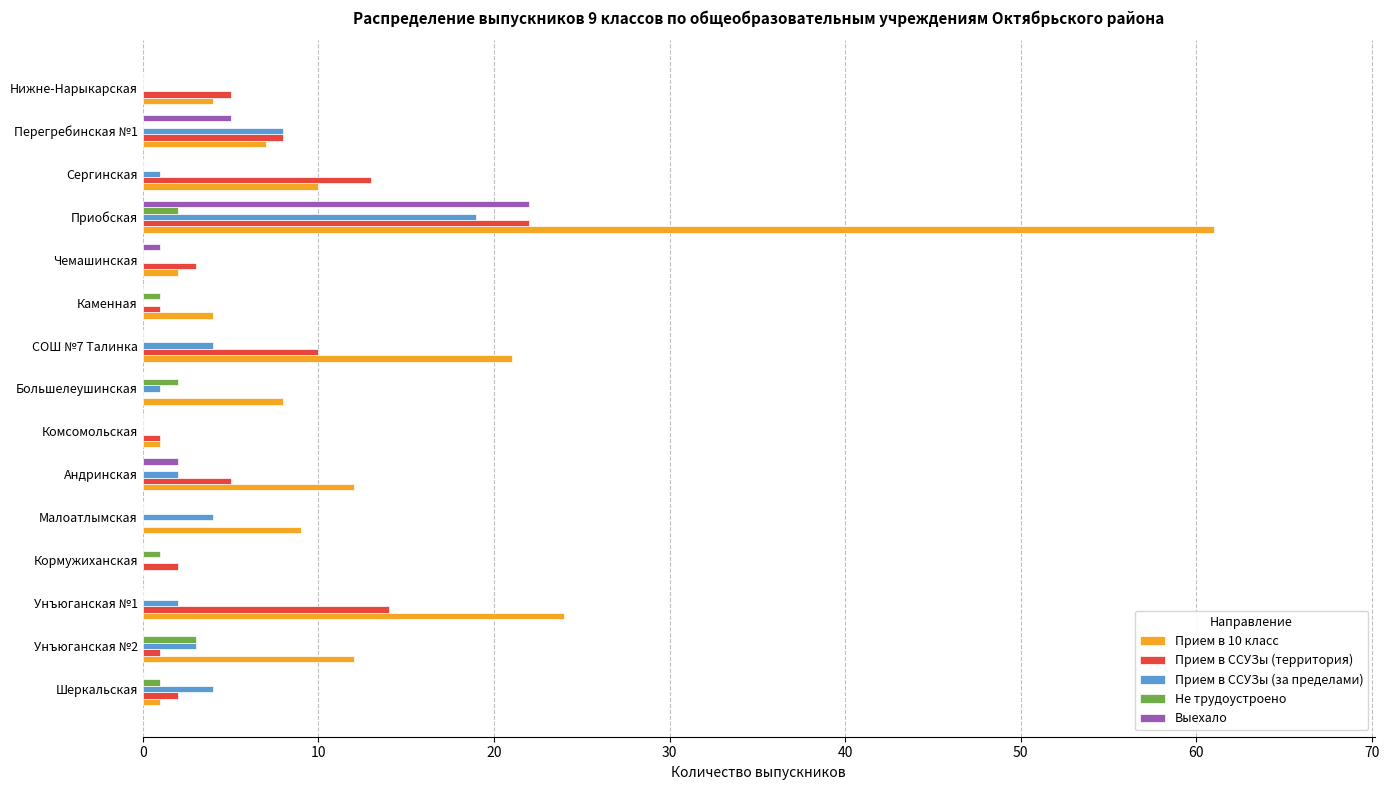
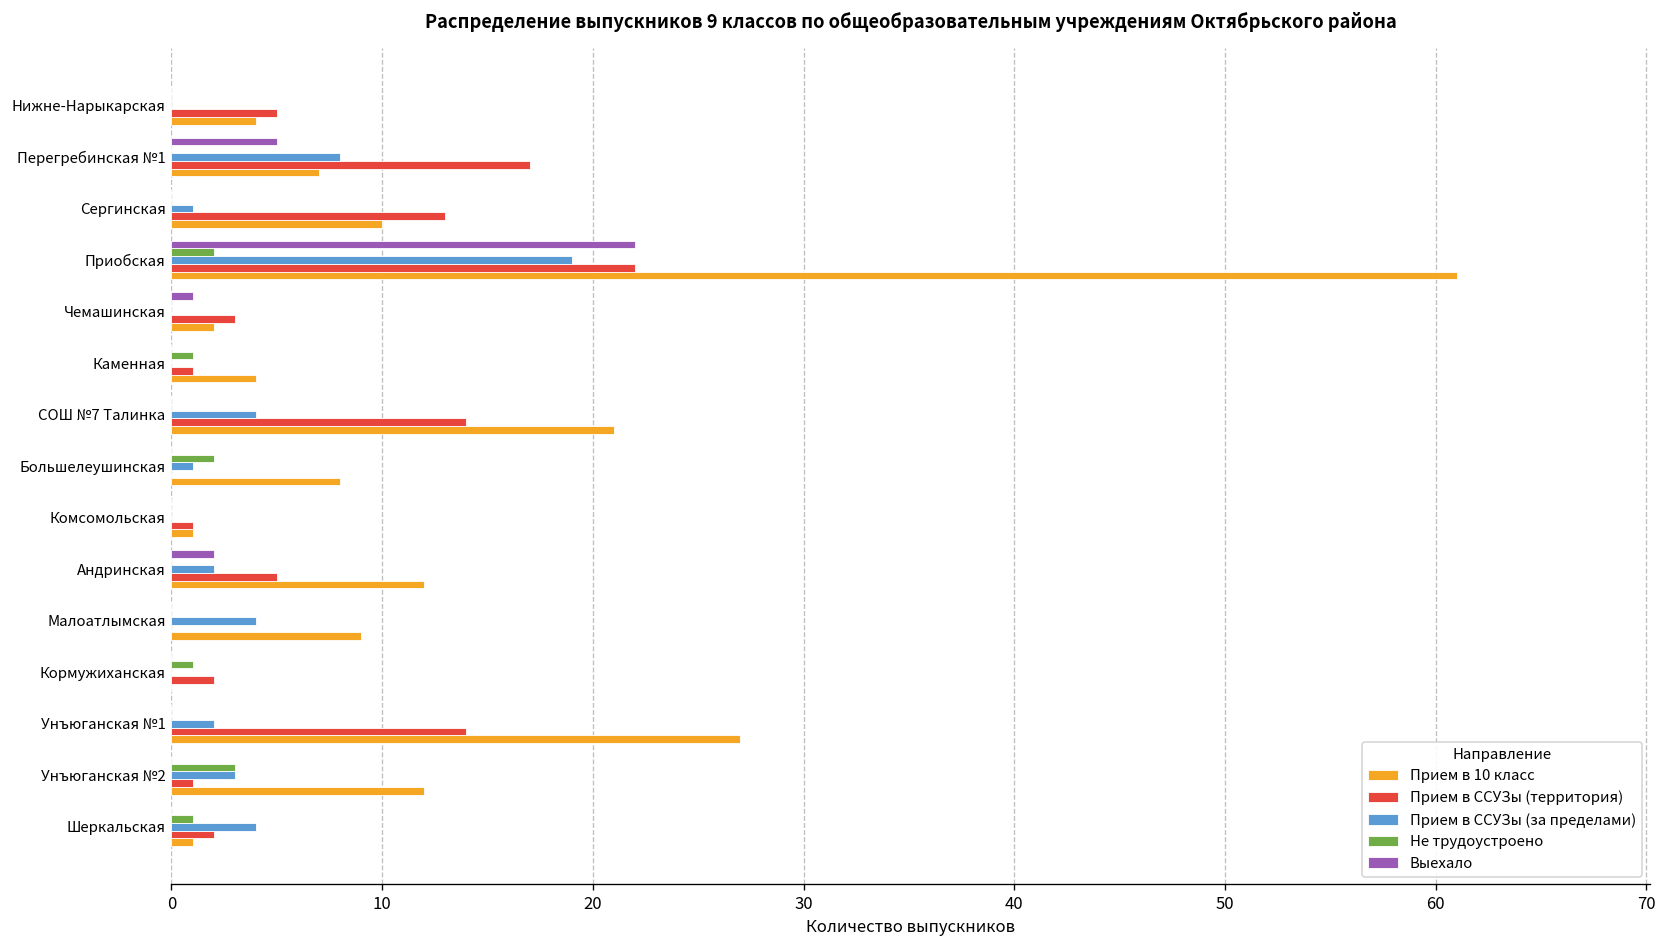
Прием в ССУЗы (территория), Перегребинская №1: 8 -> 17
Прием в ССУЗы (территория), СОШ №7 Талинка: 10 -> 14
Прием в 10 класс, Унъюганская №1: 24 -> 27
